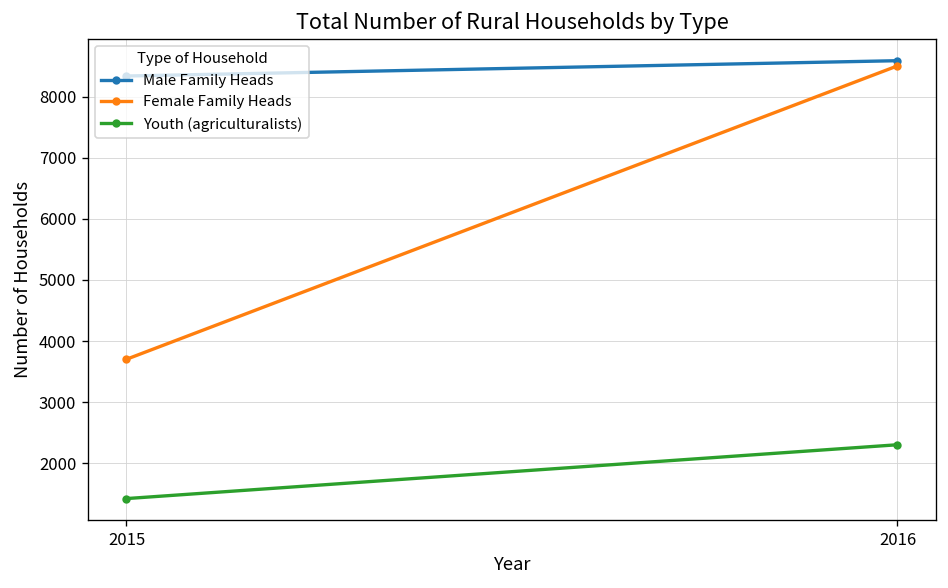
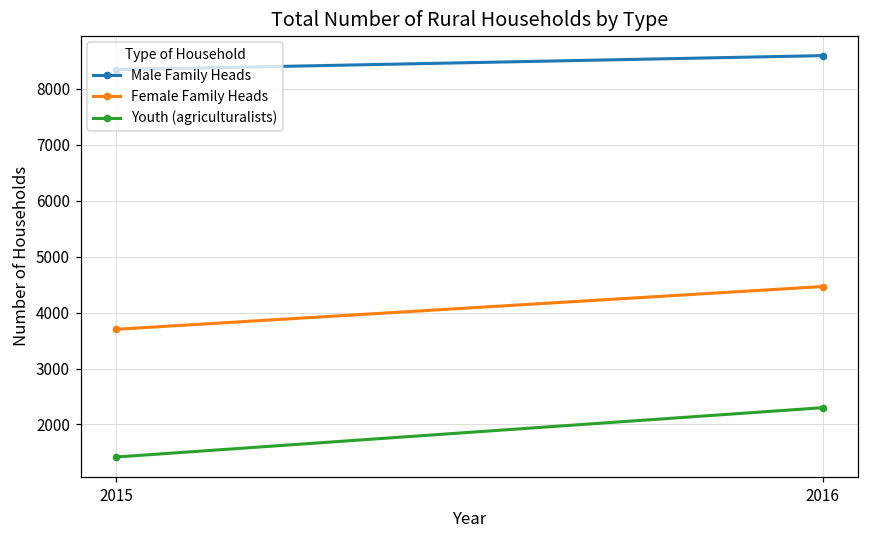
Female Family Heads, 2016: 8500 -> 4500
